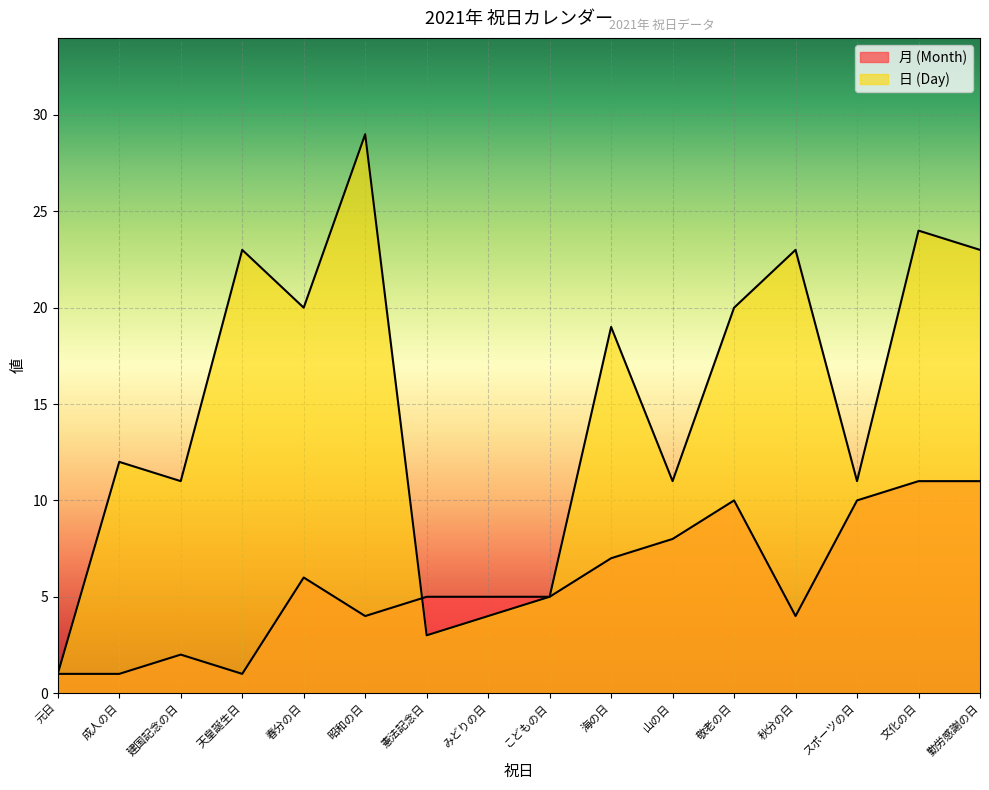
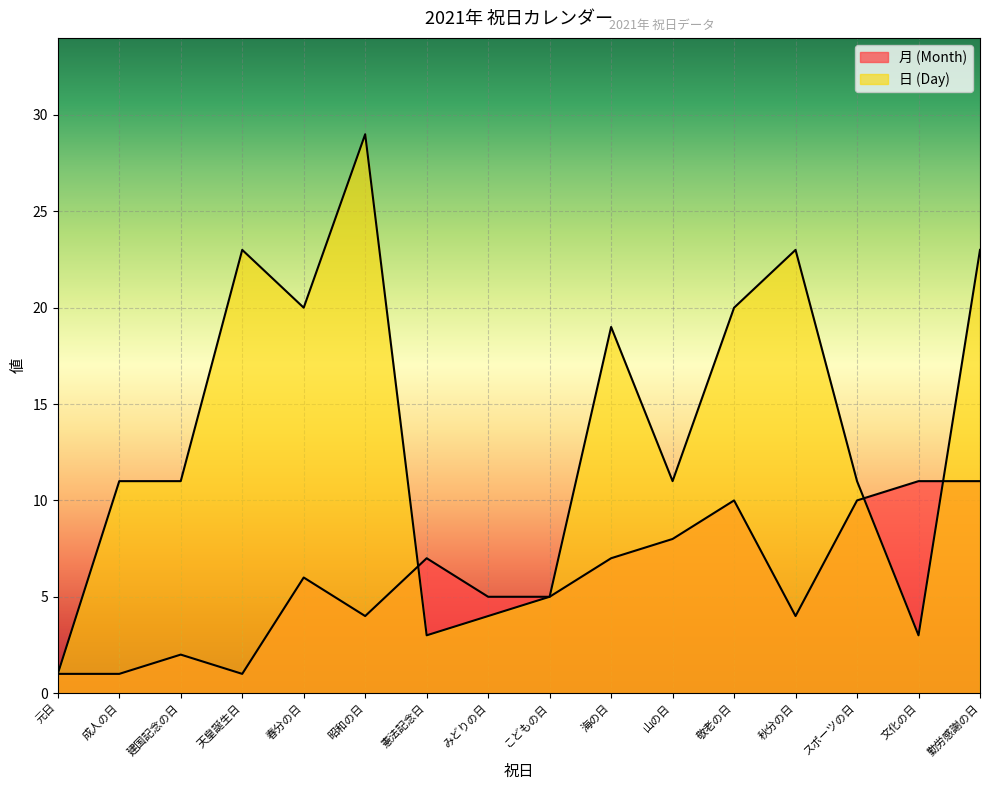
日 (Day), 成人の日: 12 -> 11
月 (Month), 憲法記念日: 5 -> 7
日 (Day), 文化の日: 24 -> 3
